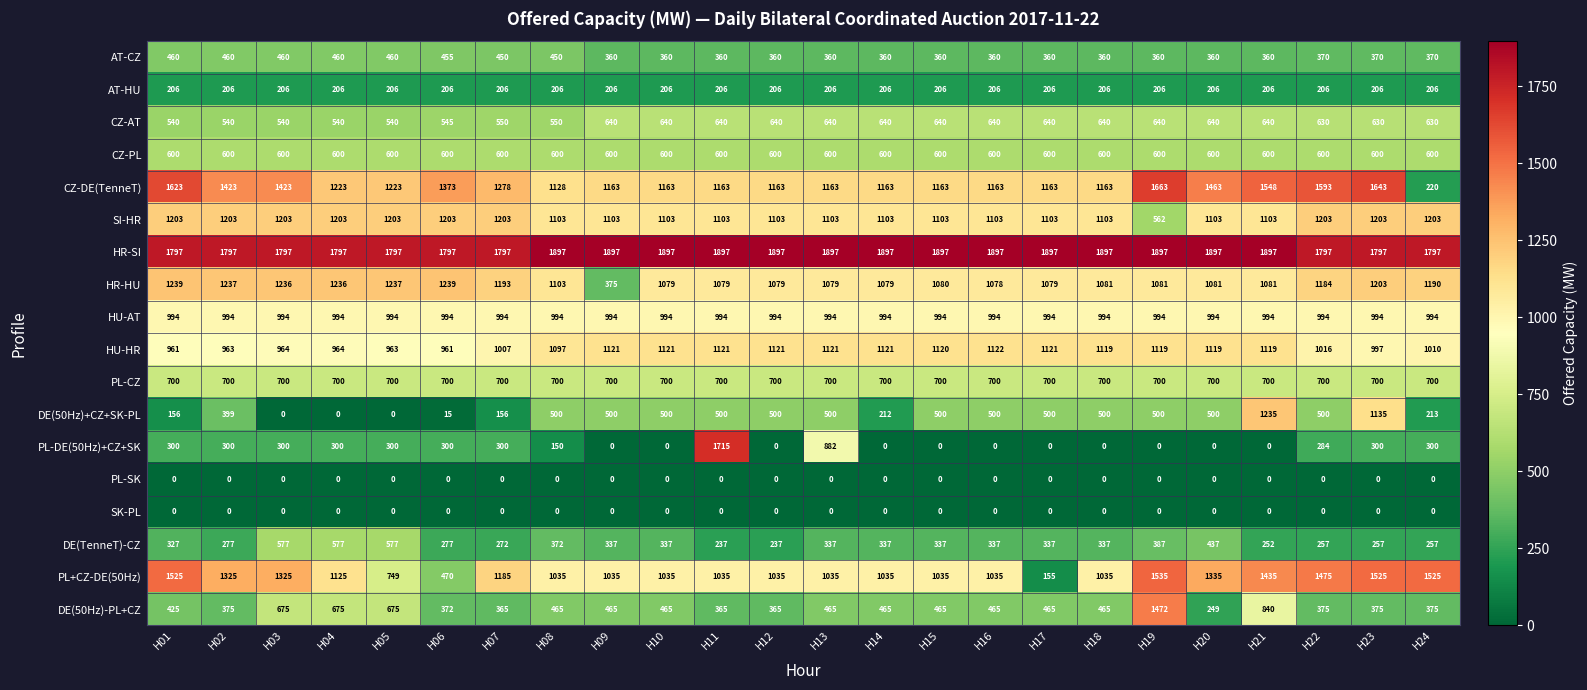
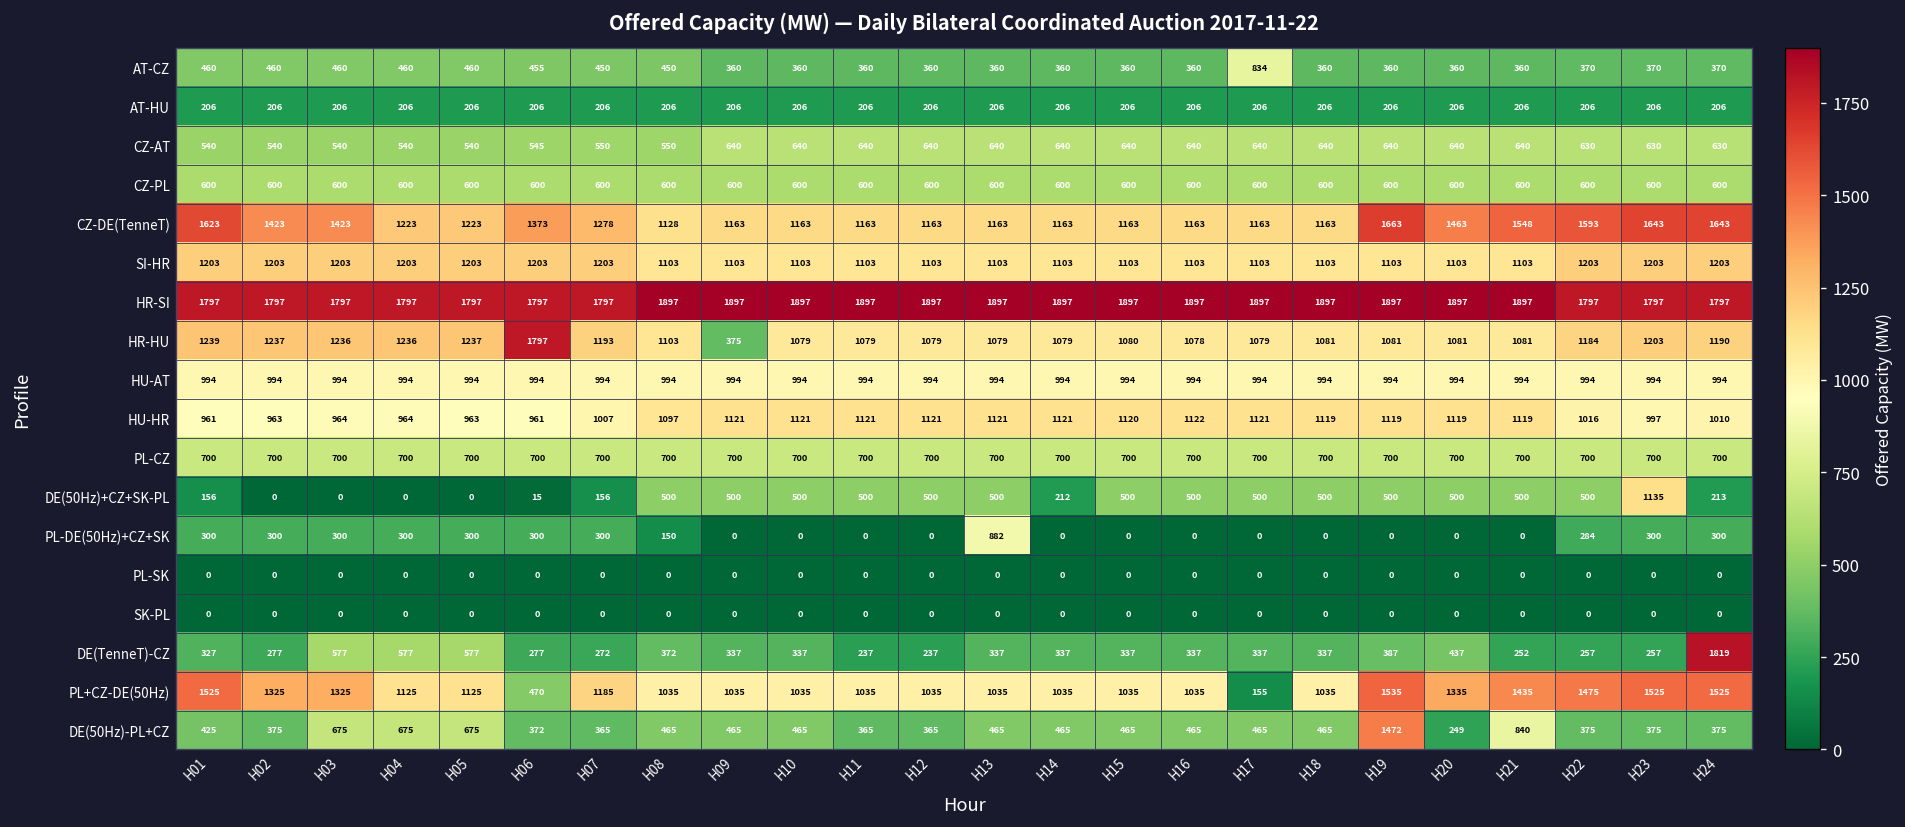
AT-CZ, H17: 360 -> 834
CZ-DE(TenneT), H24: 220 -> 1643
SI-HR, H19: 562 -> 1103
HR-HU, H06: 1239 -> 1797
DE(50Hz)+CZ+SK-PL, H02: 399 -> 0
DE(50Hz)+CZ+SK-PL, H21: 1235 -> 500
PL-DE(50Hz)+CZ+SK, H11: 1715 -> 0
DE(TenneT)-CZ, H24: 257 -> 1819
PL+CZ-DE(50Hz), H05: 749 -> 1125
